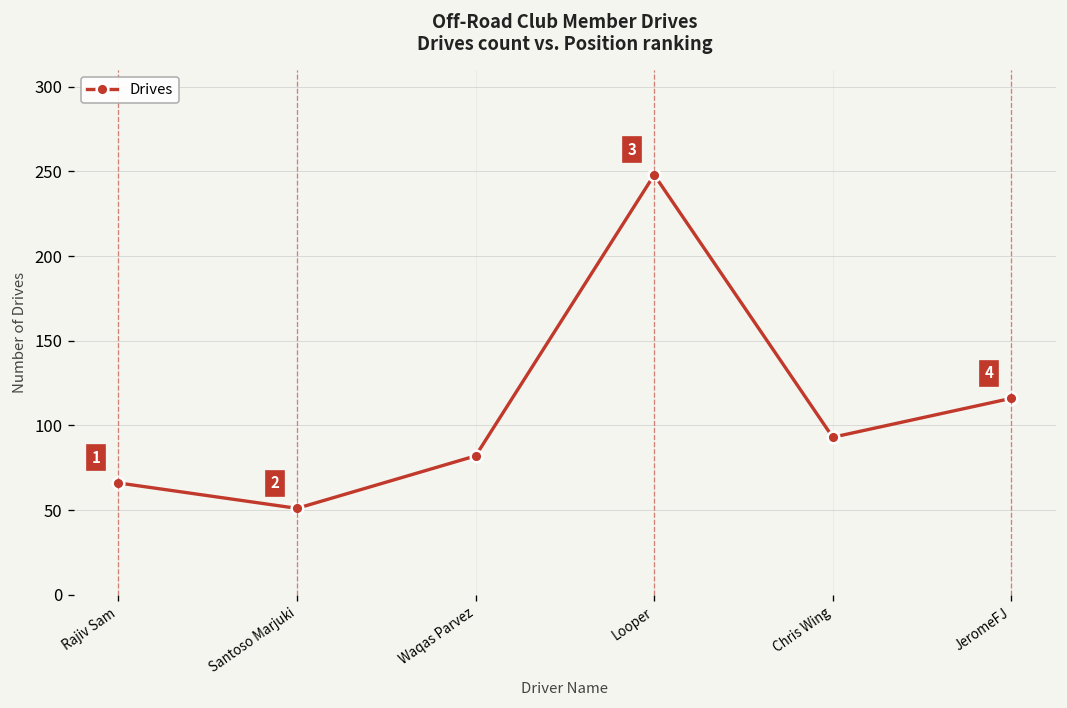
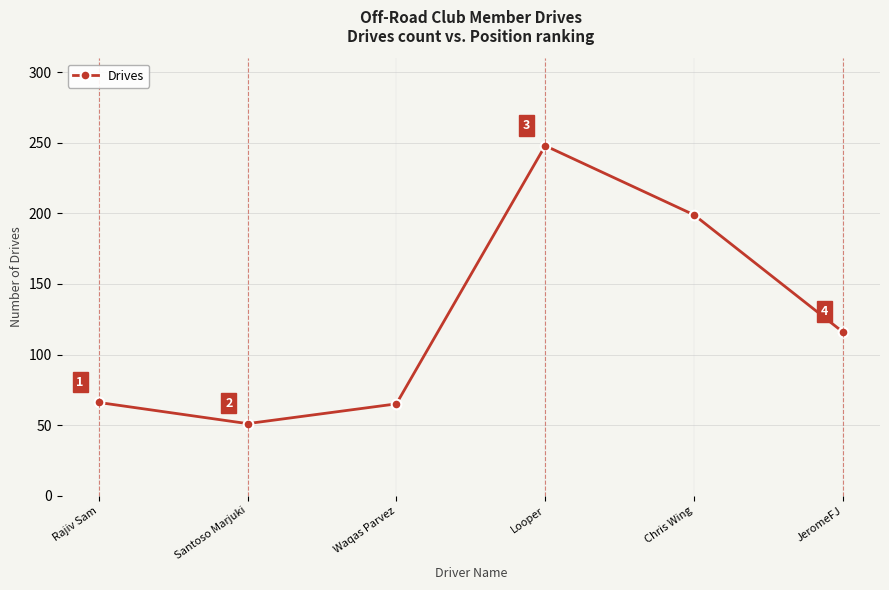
Waqas Parvez: 82 -> 65
Chris Wing: 93 -> 199
